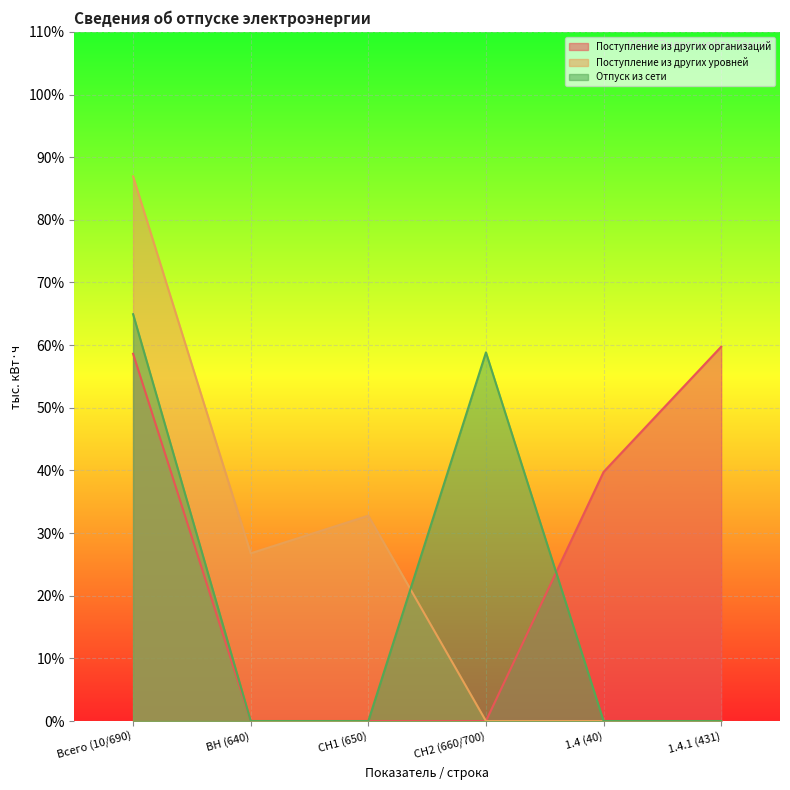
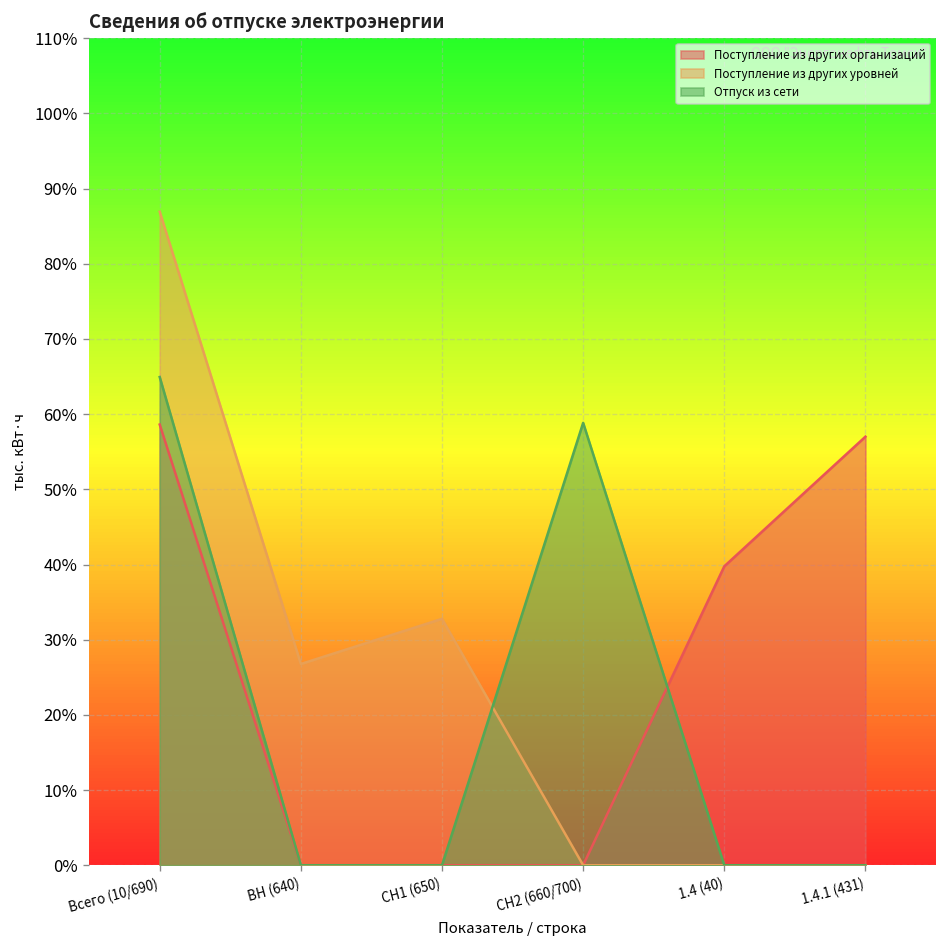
Поступление из других организаций, 1.4.1 (431): 60% -> 57%
